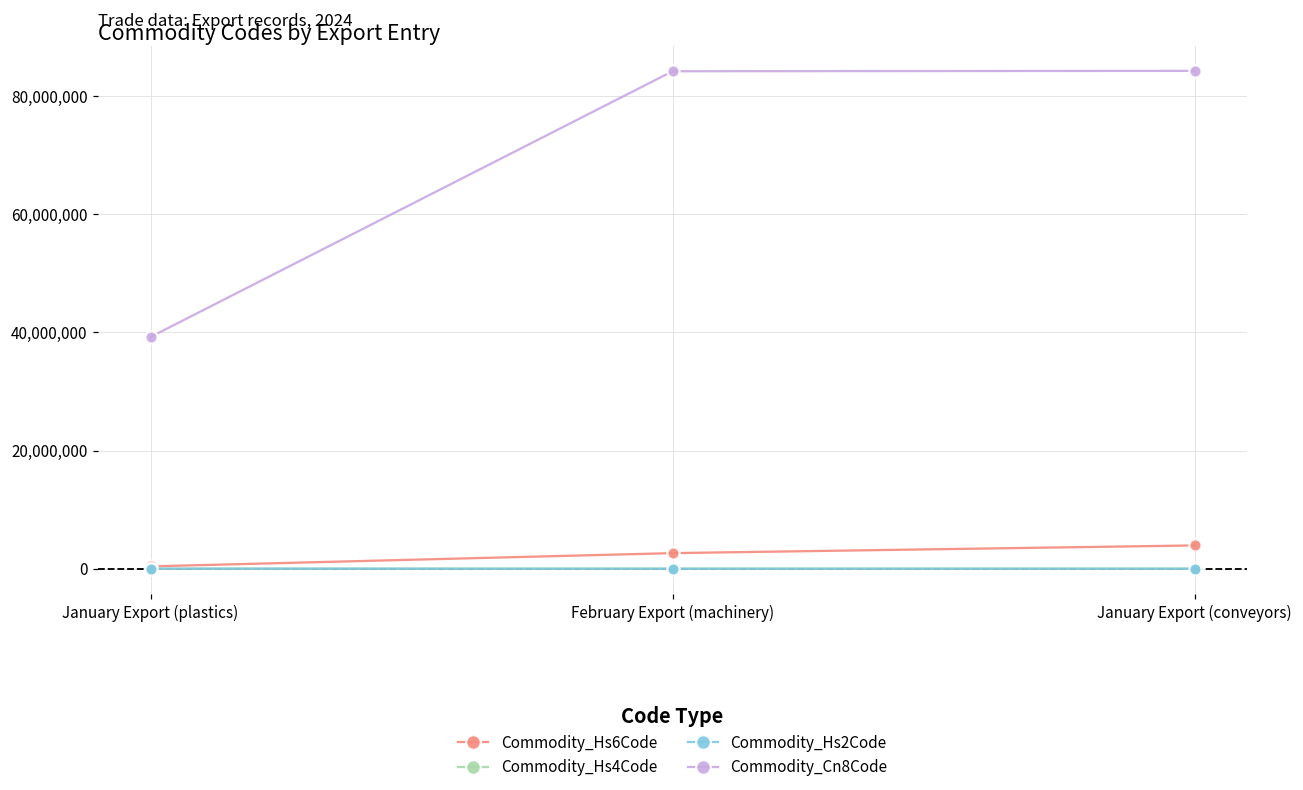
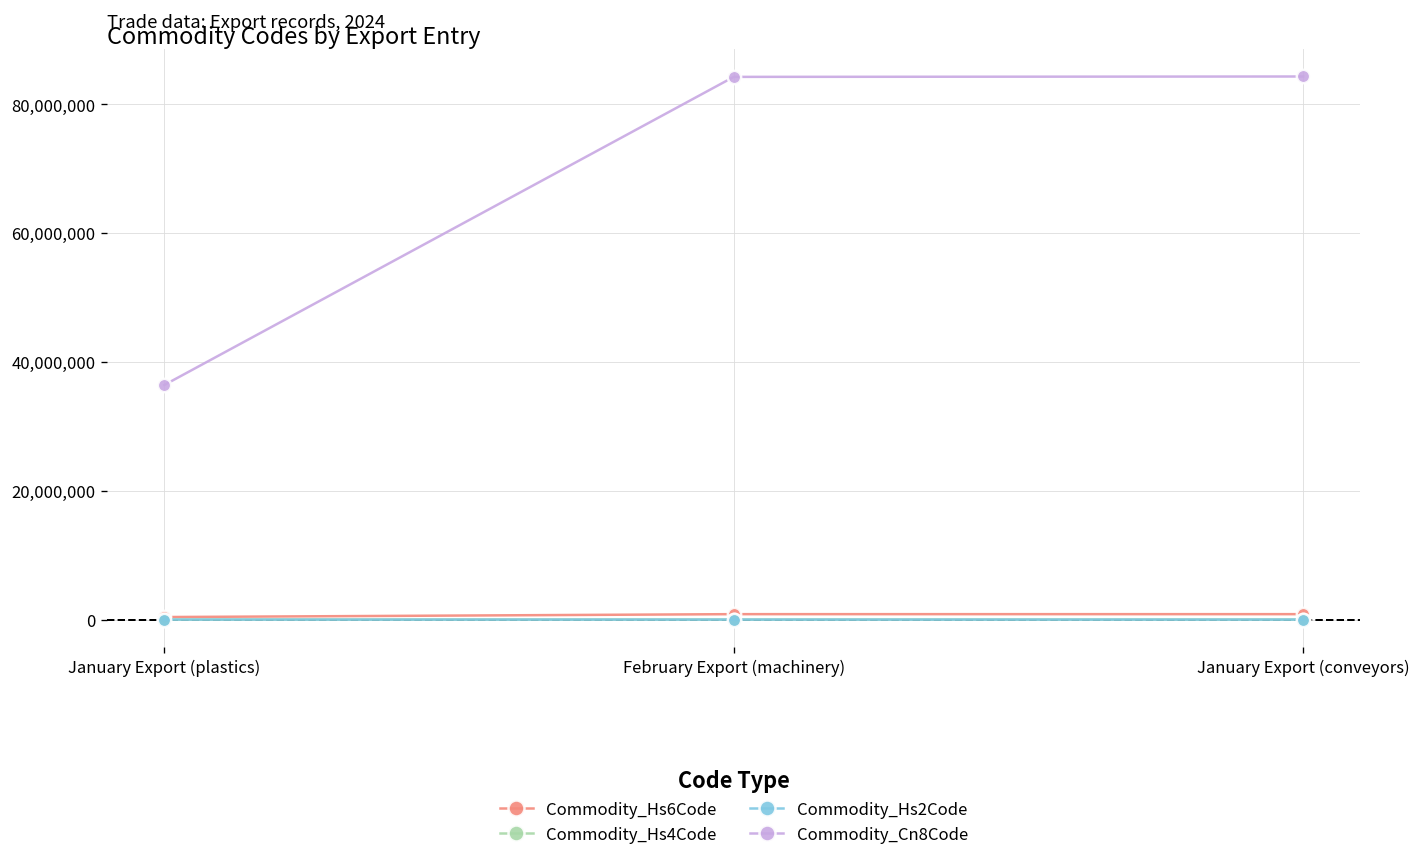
Commodity_Cn8Code, January Export (plastics): 39,000,000 -> 36,000,000
Commodity_Hs6Code, February Export (machinery): 3,000,000 -> 1,000,000
Commodity_Hs6Code, January Export (conveyors): 4,000,000 -> 1,000,000
